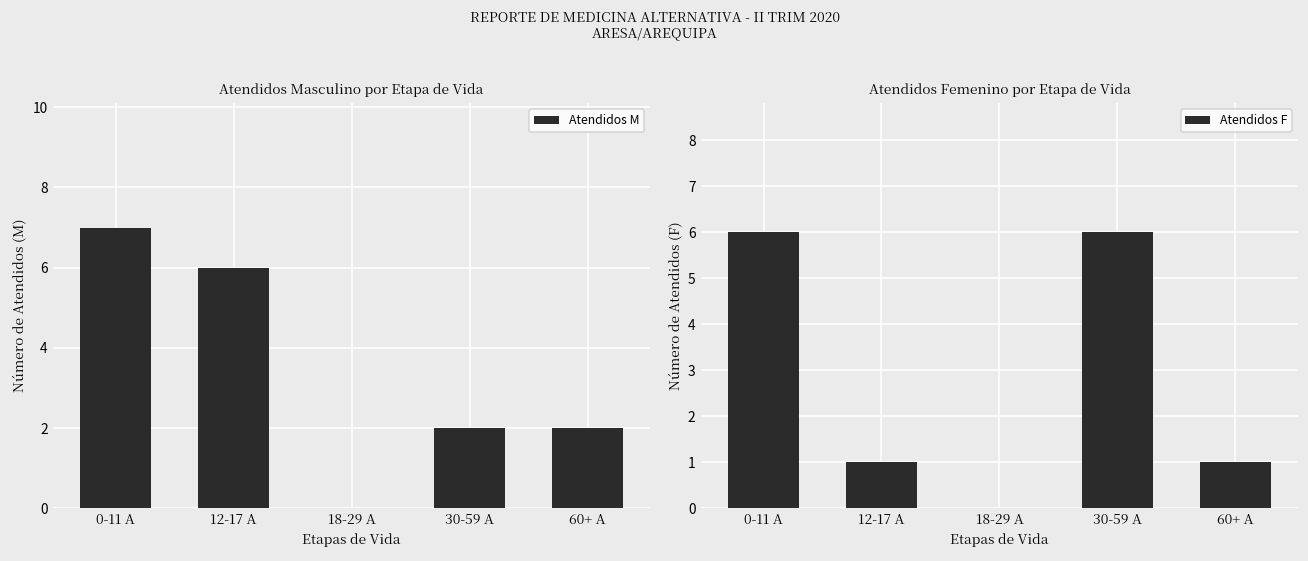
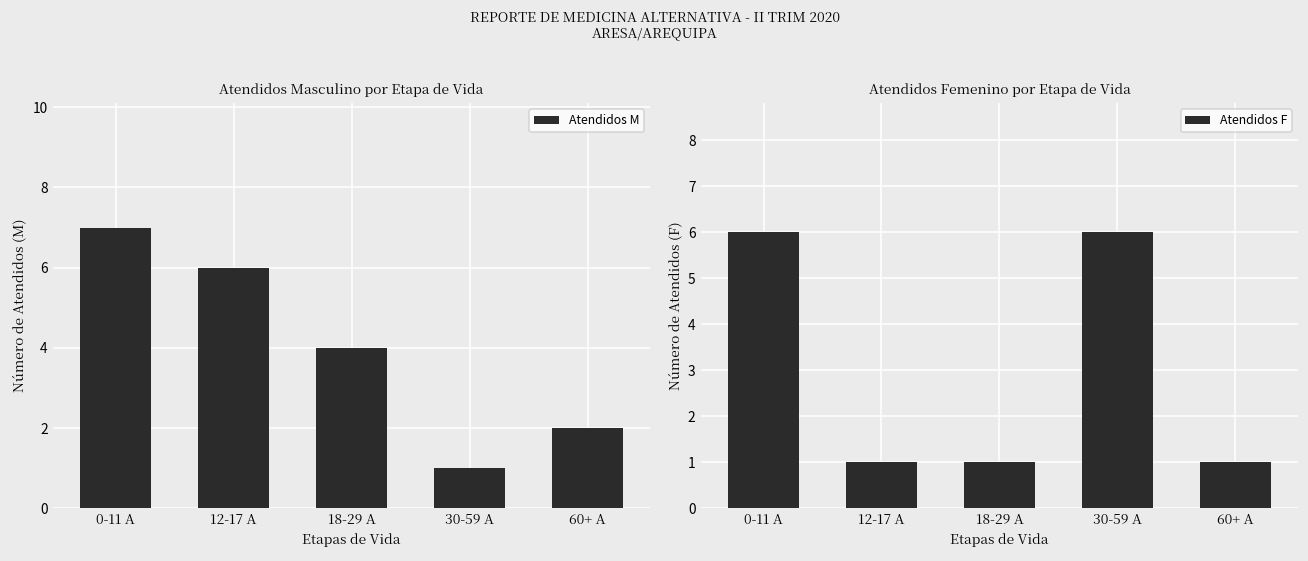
Atendidos Masculino por Etapa de Vida, 18-29 A: 0 -> 4
Atendidos Masculino por Etapa de Vida, 30-59 A: 2 -> 1
Atendidos Femenino por Etapa de Vida, 18-29 A: 0 -> 1
